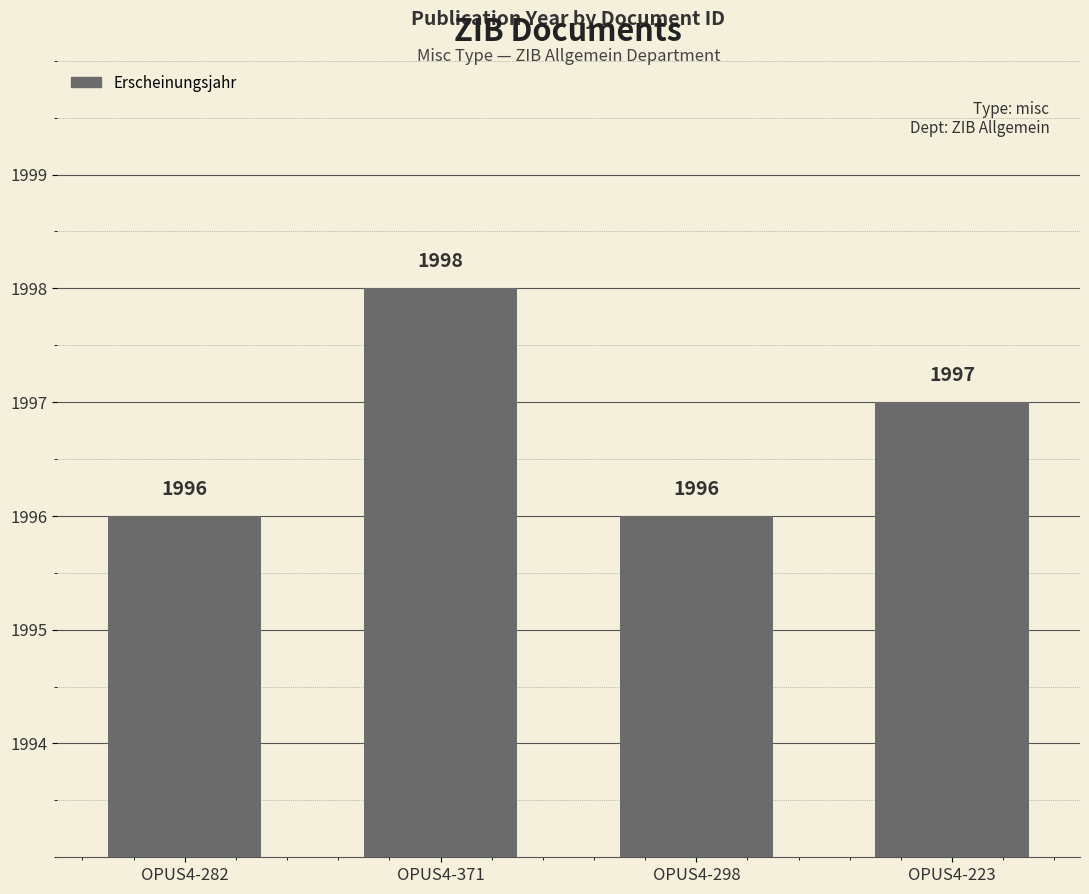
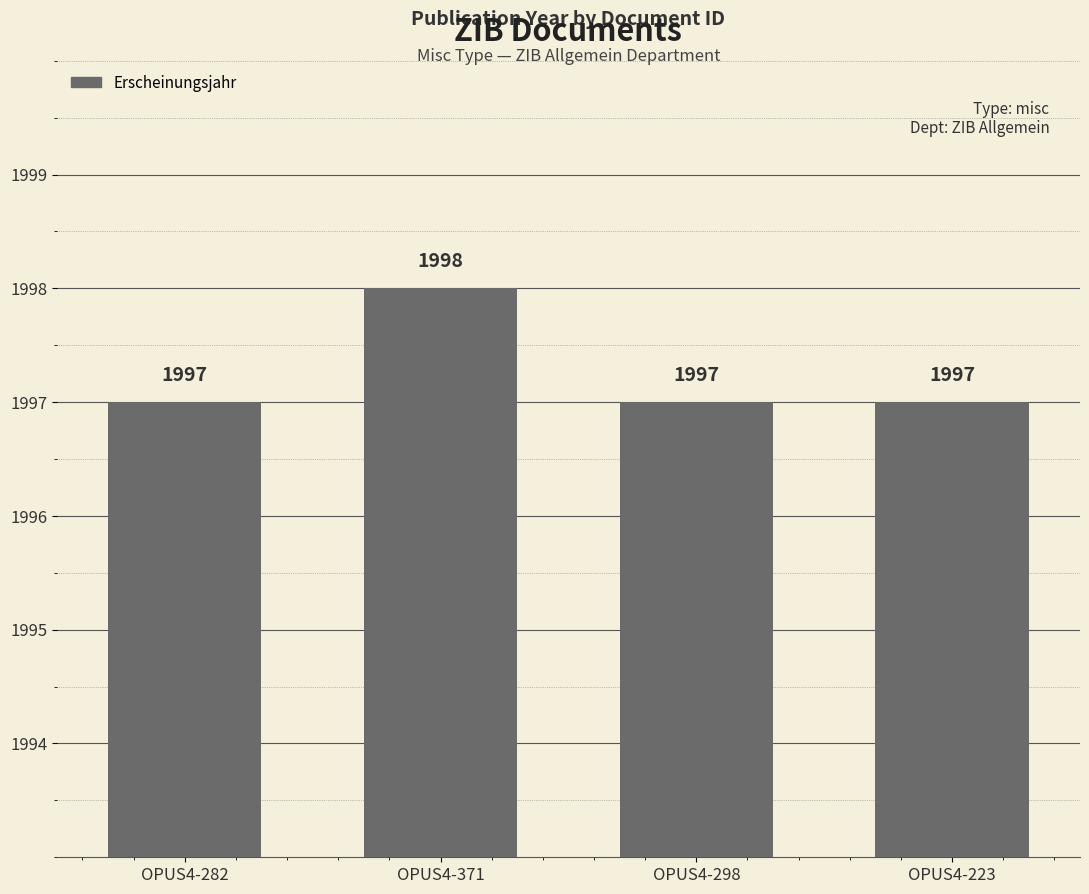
OPUS4-282: 1996 -> 1997
OPUS4-298: 1996 -> 1997
